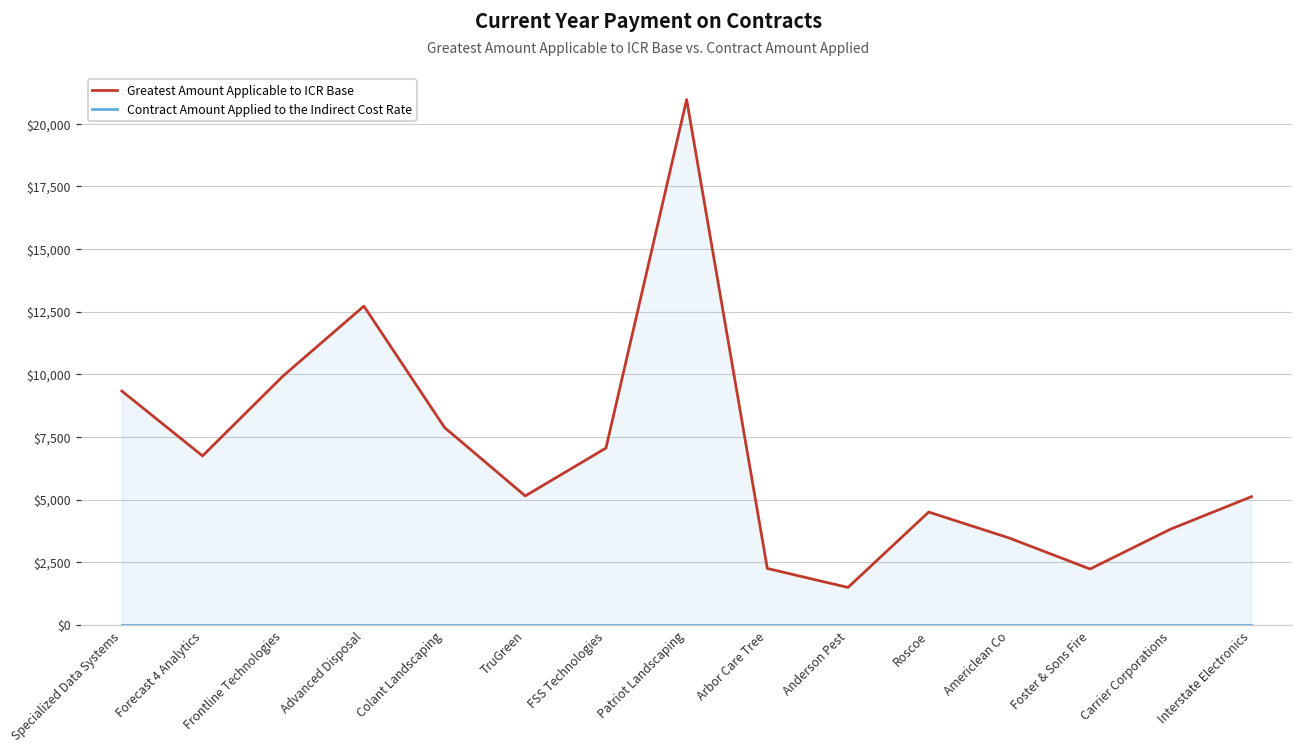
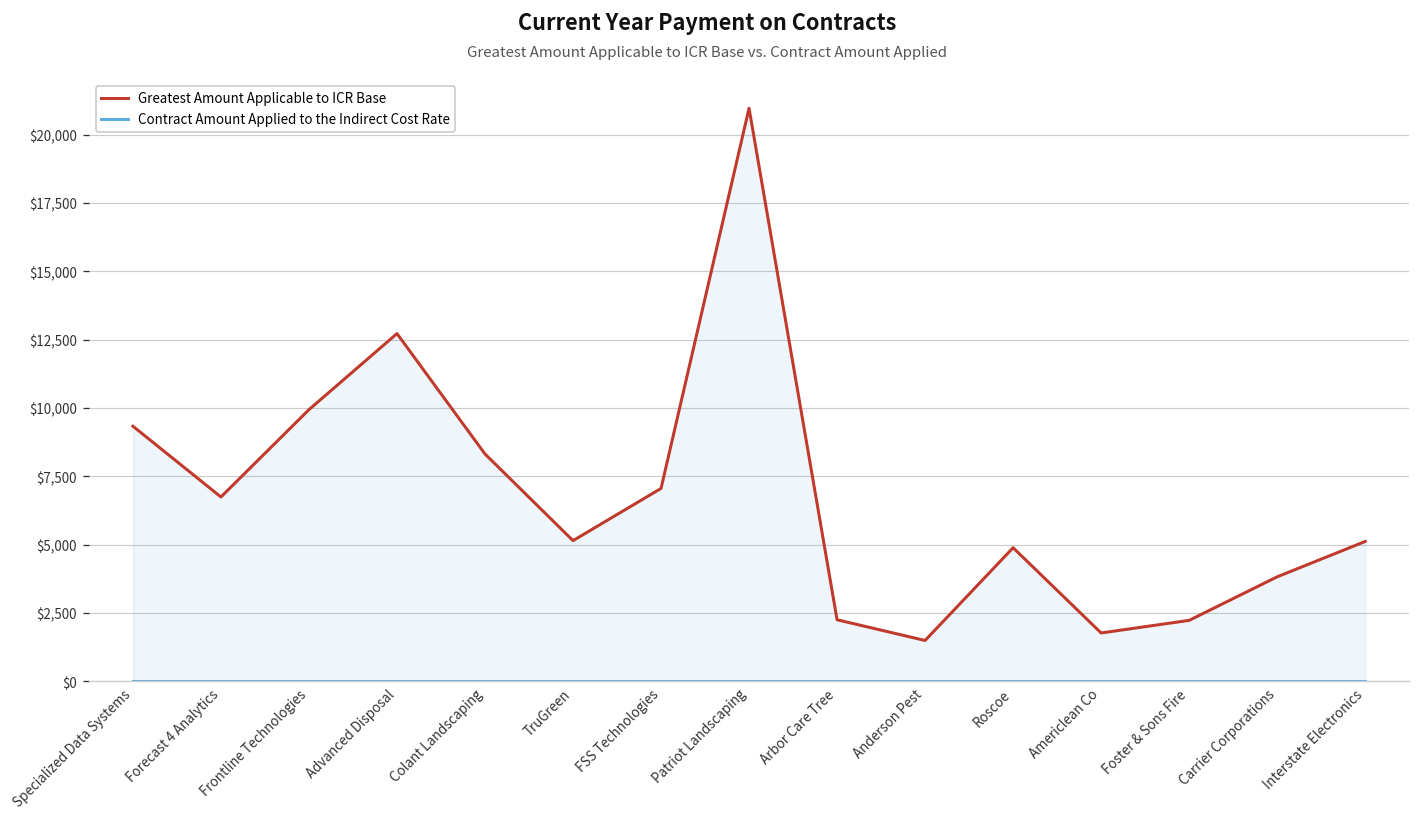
Greatest Amount Applicable to ICR Base, Colant Landscaping: $7,900 -> $8,300
Greatest Amount Applicable to ICR Base, Roscoe: $4,500 -> $4,900
Greatest Amount Applicable to ICR Base, Americlean Co: $3,500 -> $1,800
